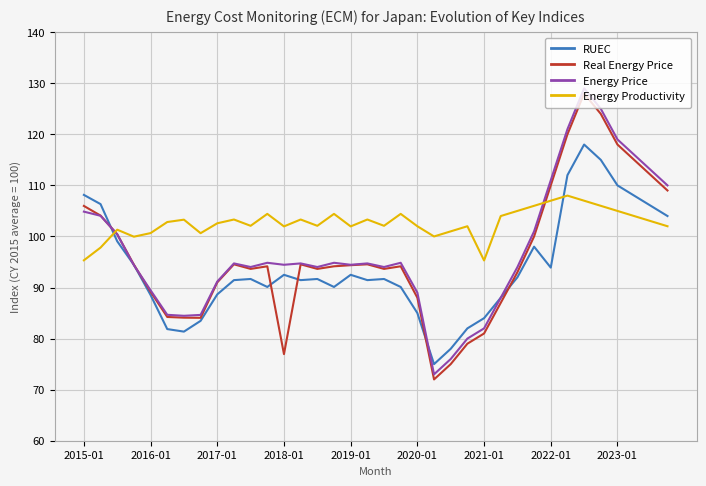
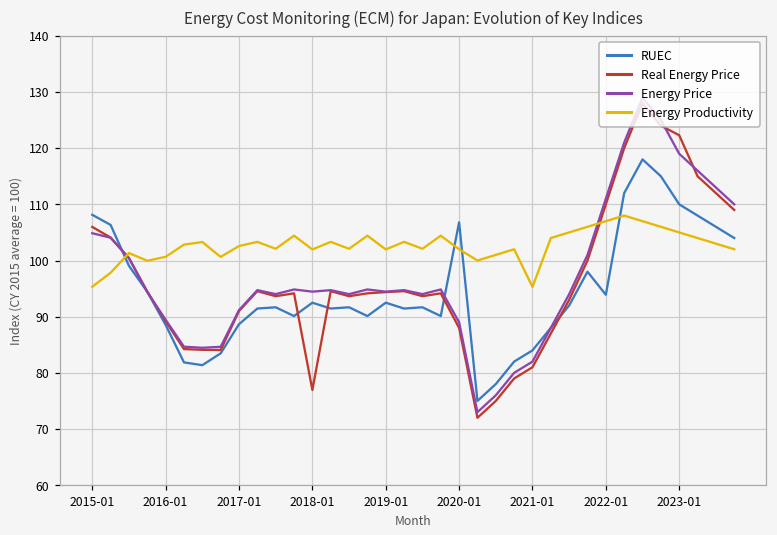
RUEC, 2020-01: 85 -> 107
Real Energy Price, 2023-01: 118 -> 122
